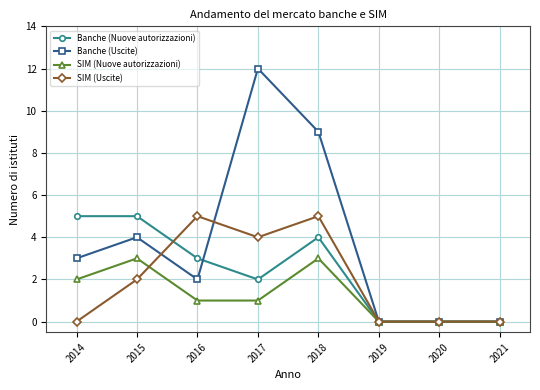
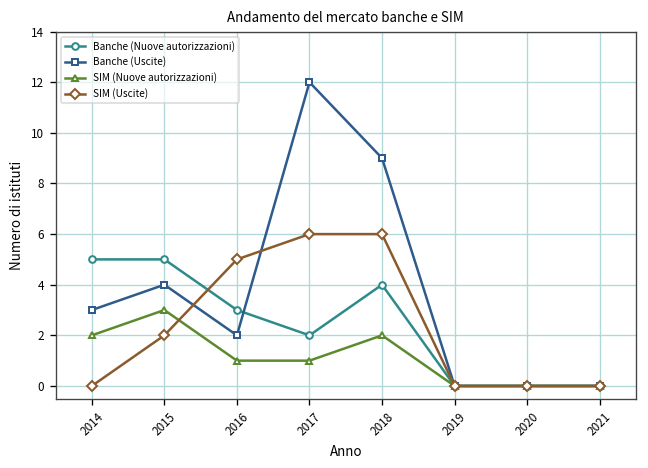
SIM (Uscite), 2017: 4 -> 6
SIM (Nuove autorizzazioni), 2018: 3 -> 2
SIM (Uscite), 2018: 5 -> 6
